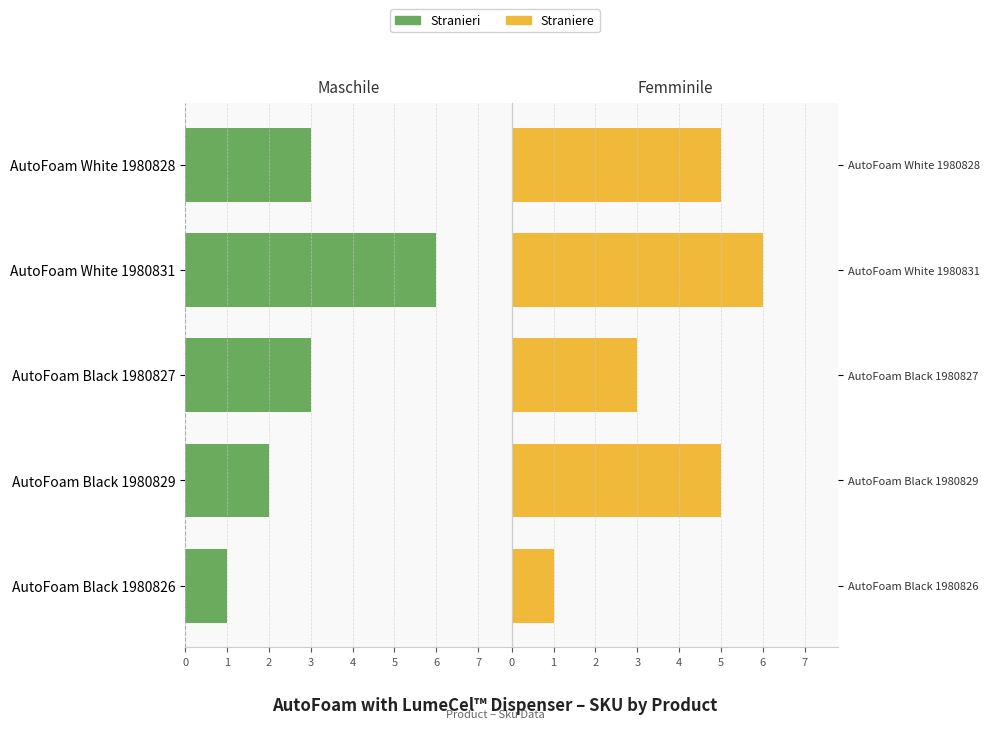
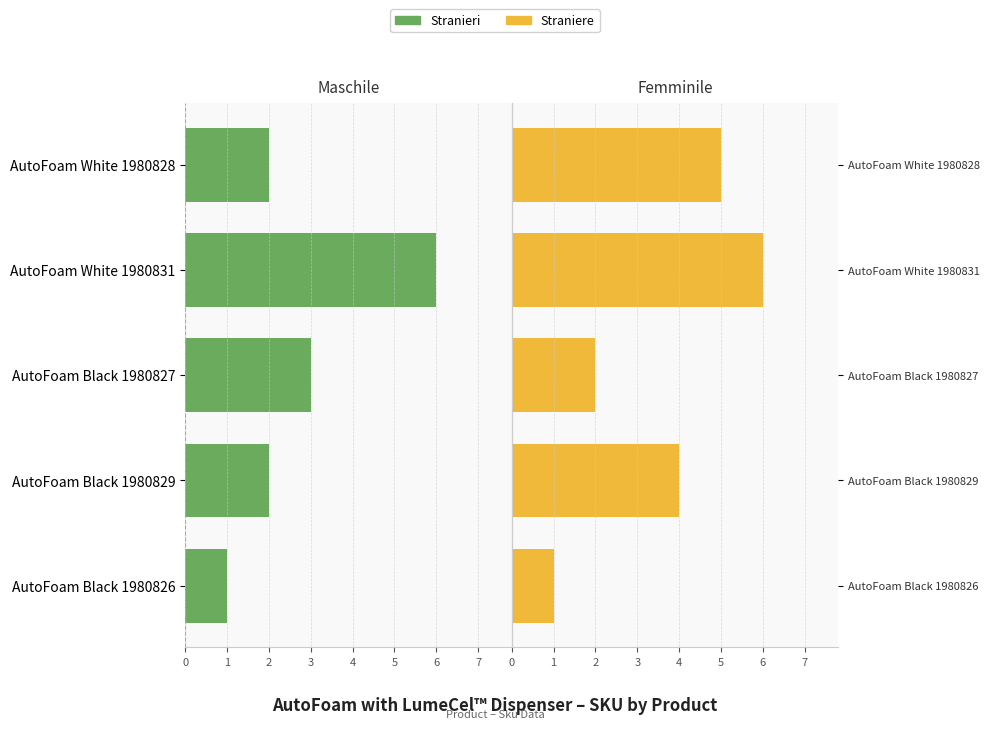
Maschile, AutoFoam White 1980828: 3.0 -> 2.0
Femminile, AutoFoam Black 1980827: 3.0 -> 2.0
Femminile, AutoFoam Black 1980829: 5.0 -> 4.0
